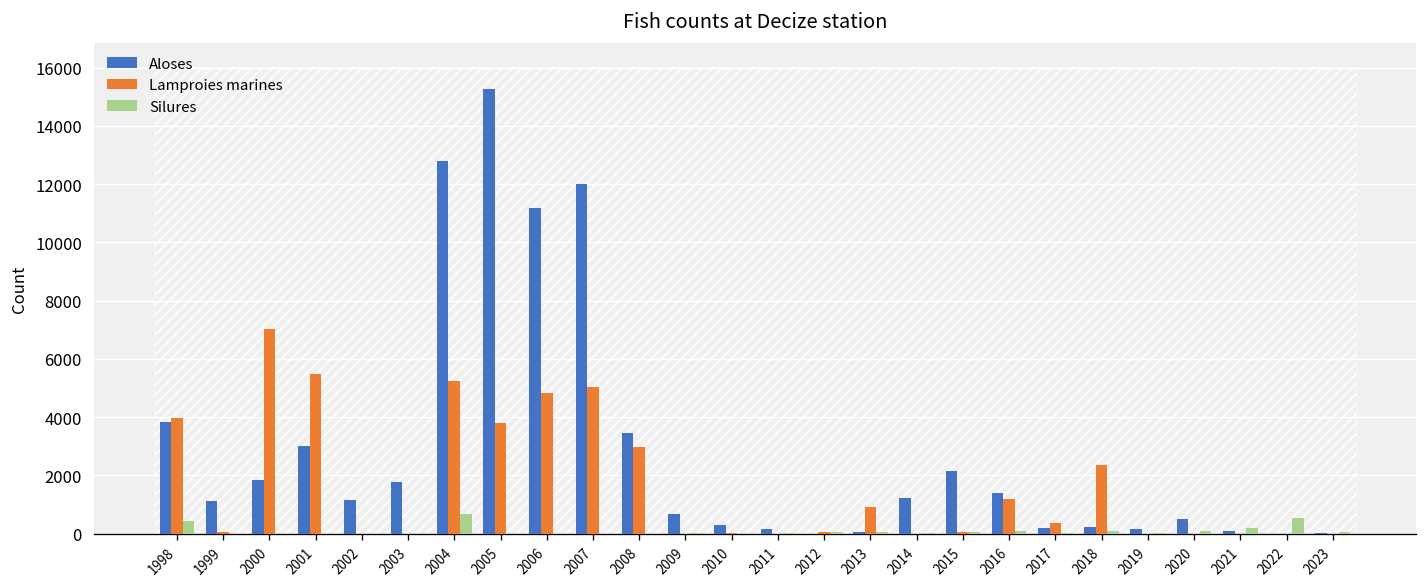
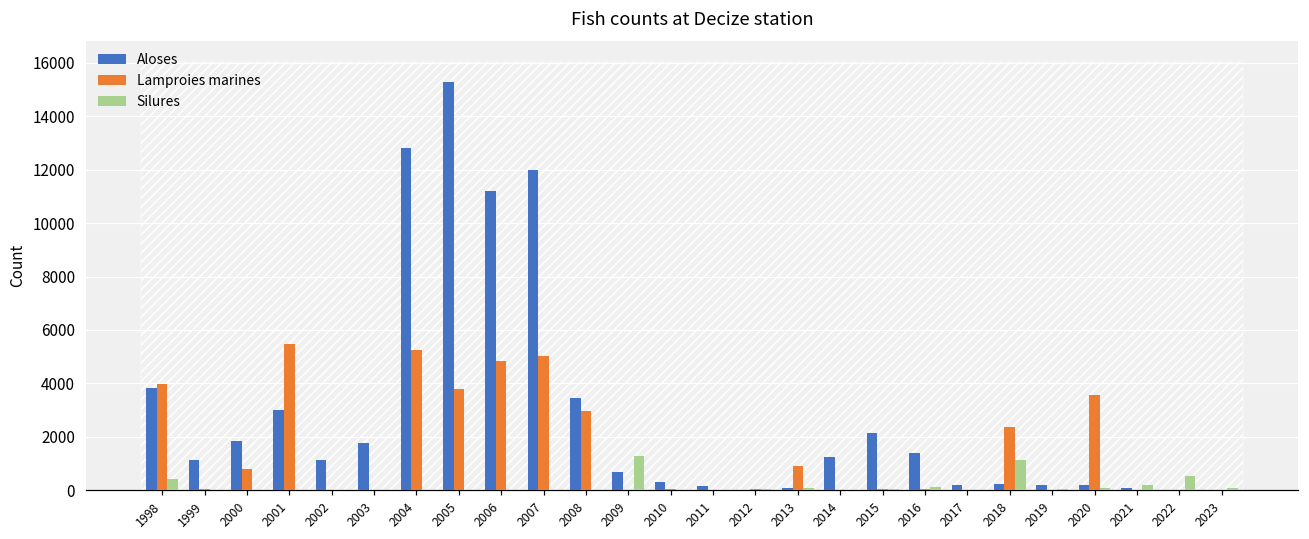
Lamproies marines, 2000: 7000 -> 800
Silures, 2004: 700 -> 0
Silures, 2009: 0 -> 1300
Lamproies marines, 2016: 1200 -> 100
Lamproies marines, 2017: 400 -> 0
Silures, 2018: 100 -> 1100
Aloses, 2020: 500 -> 200
Lamproies marines, 2020: 0 -> 3600
